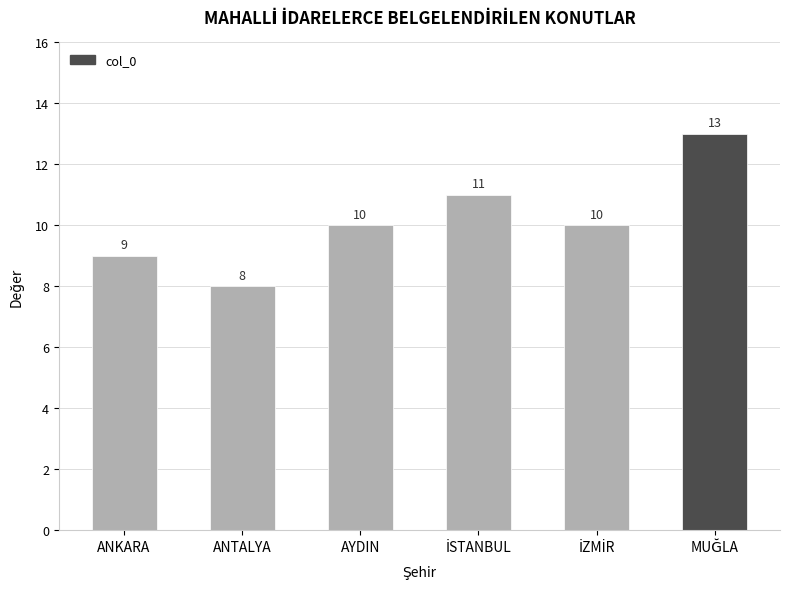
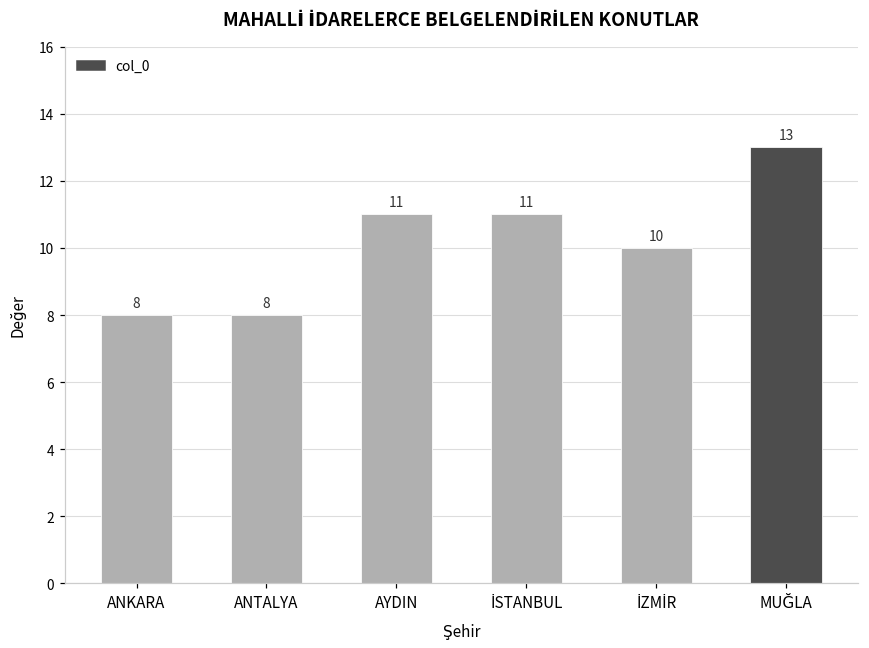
ANKARA: 9 -> 8
AYDIN: 10 -> 11
